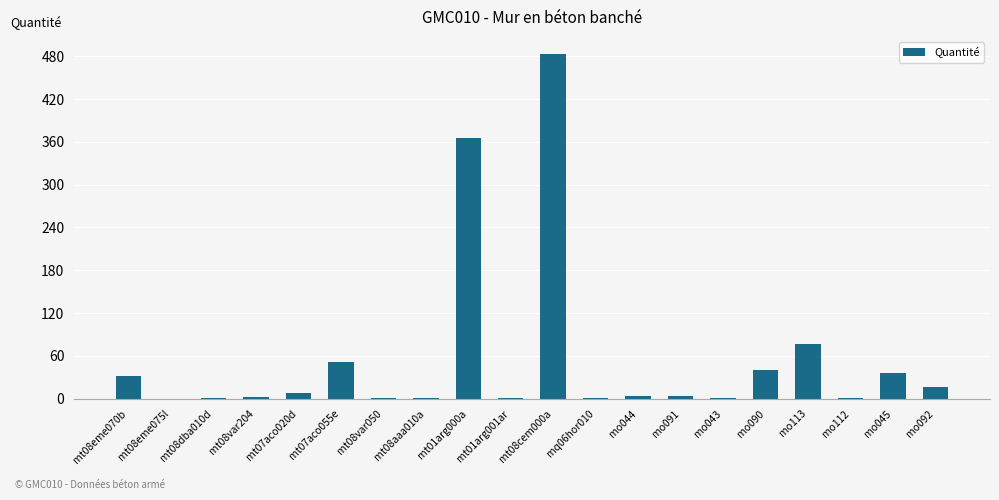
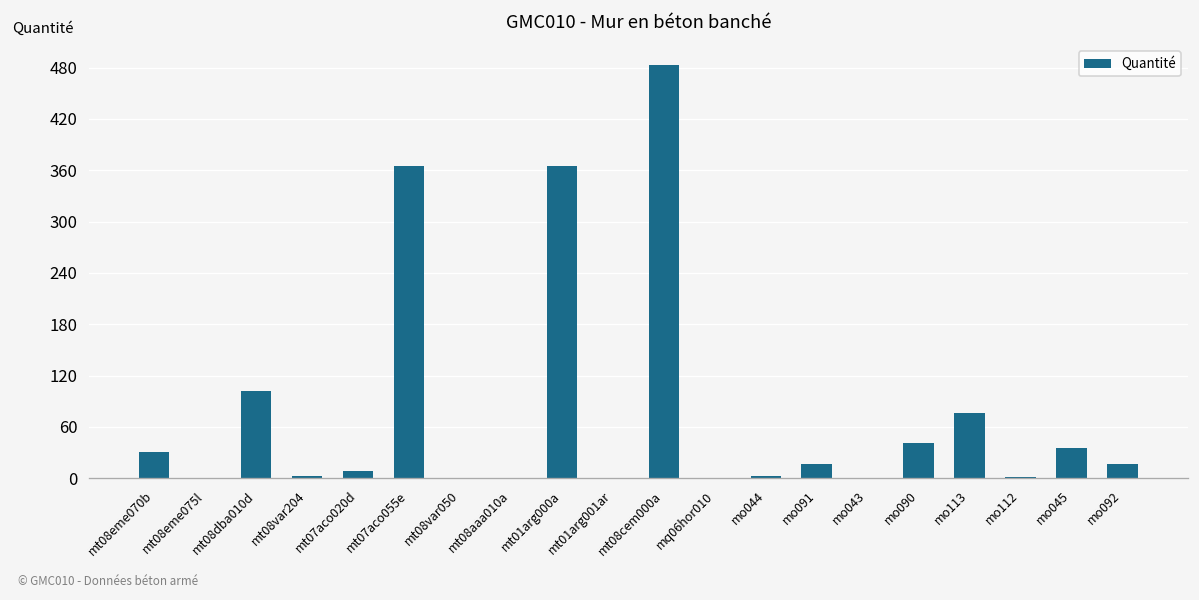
mt08dba010d: 0 -> 100
mt07aco055e: 50 -> 370
mo091: 0 -> 20
